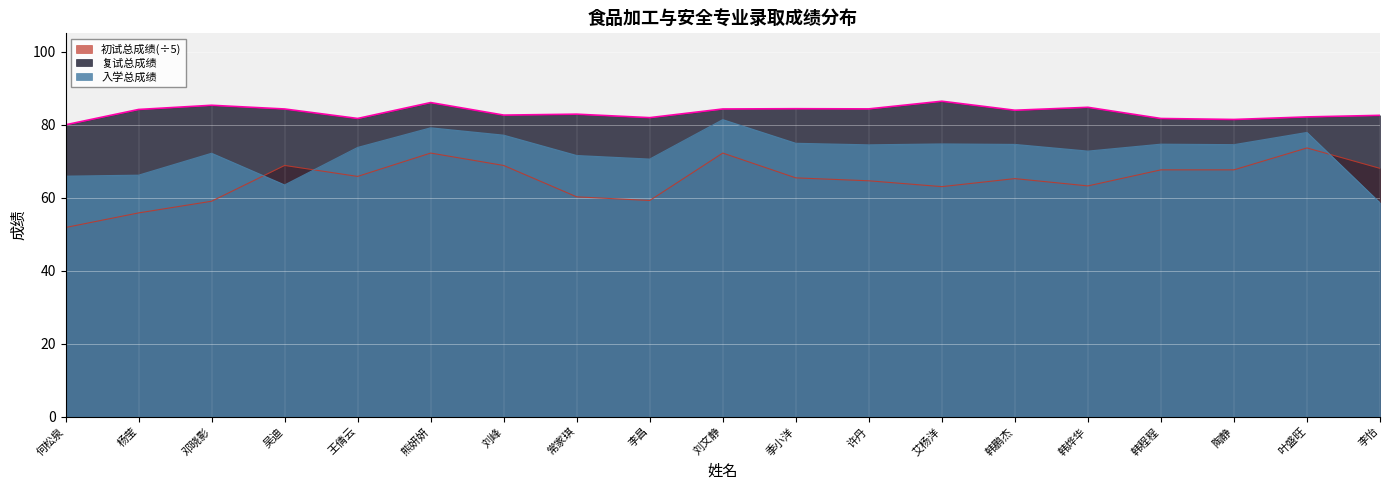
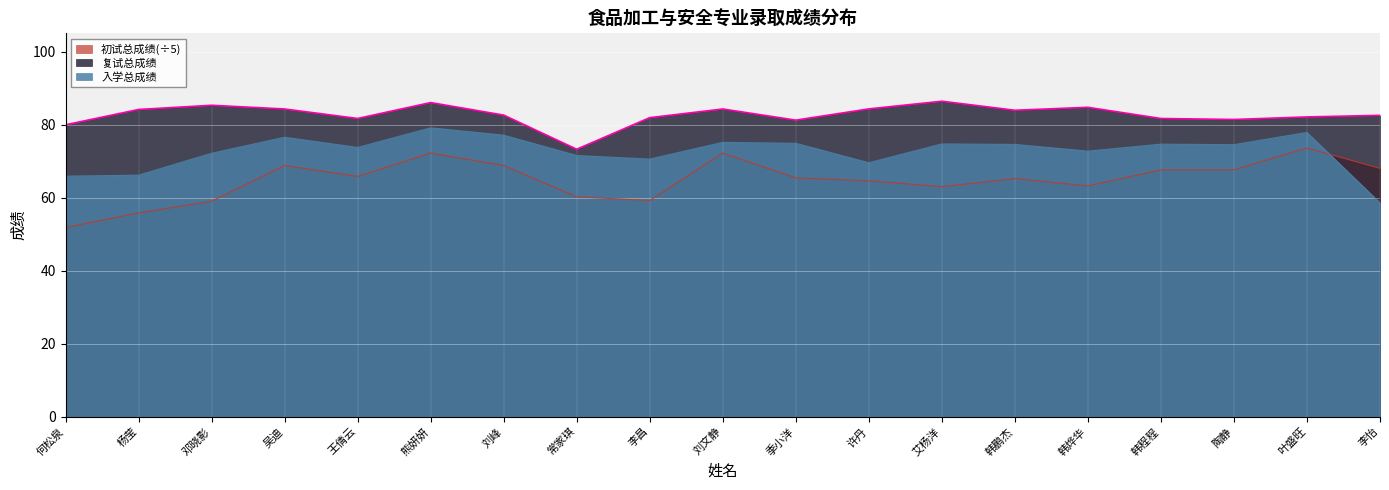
入学总成绩, 吴迪: 63 -> 77
复试总成绩, 常家琪: 83 -> 73
入学总成绩, 刘文静: 81 -> 75
复试总成绩, 季小洋: 84 -> 81
入学总成绩, 许丹: 74 -> 70
